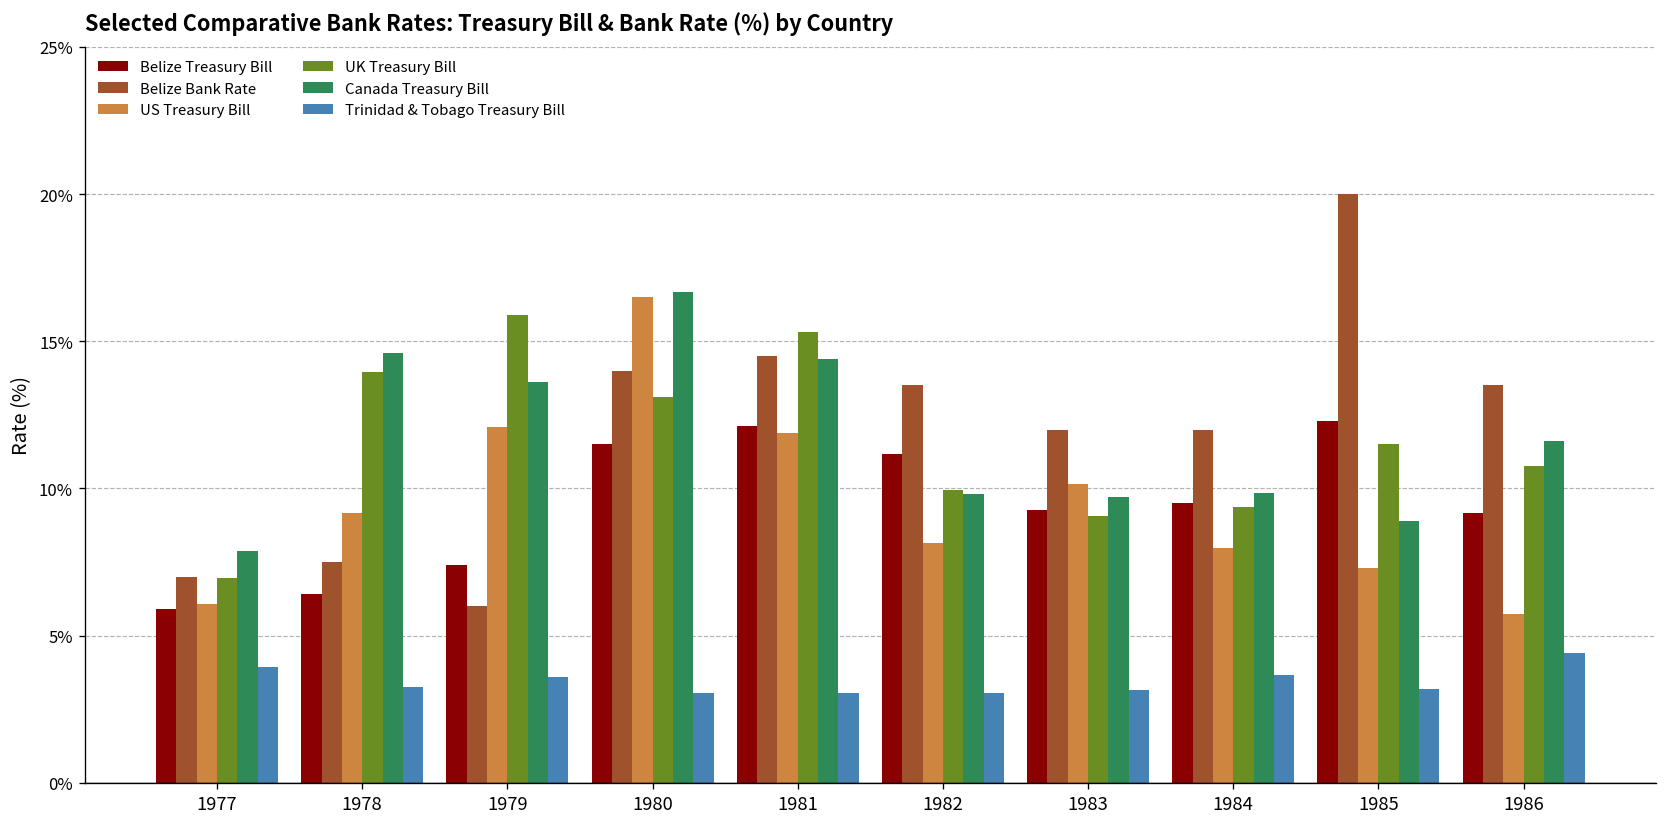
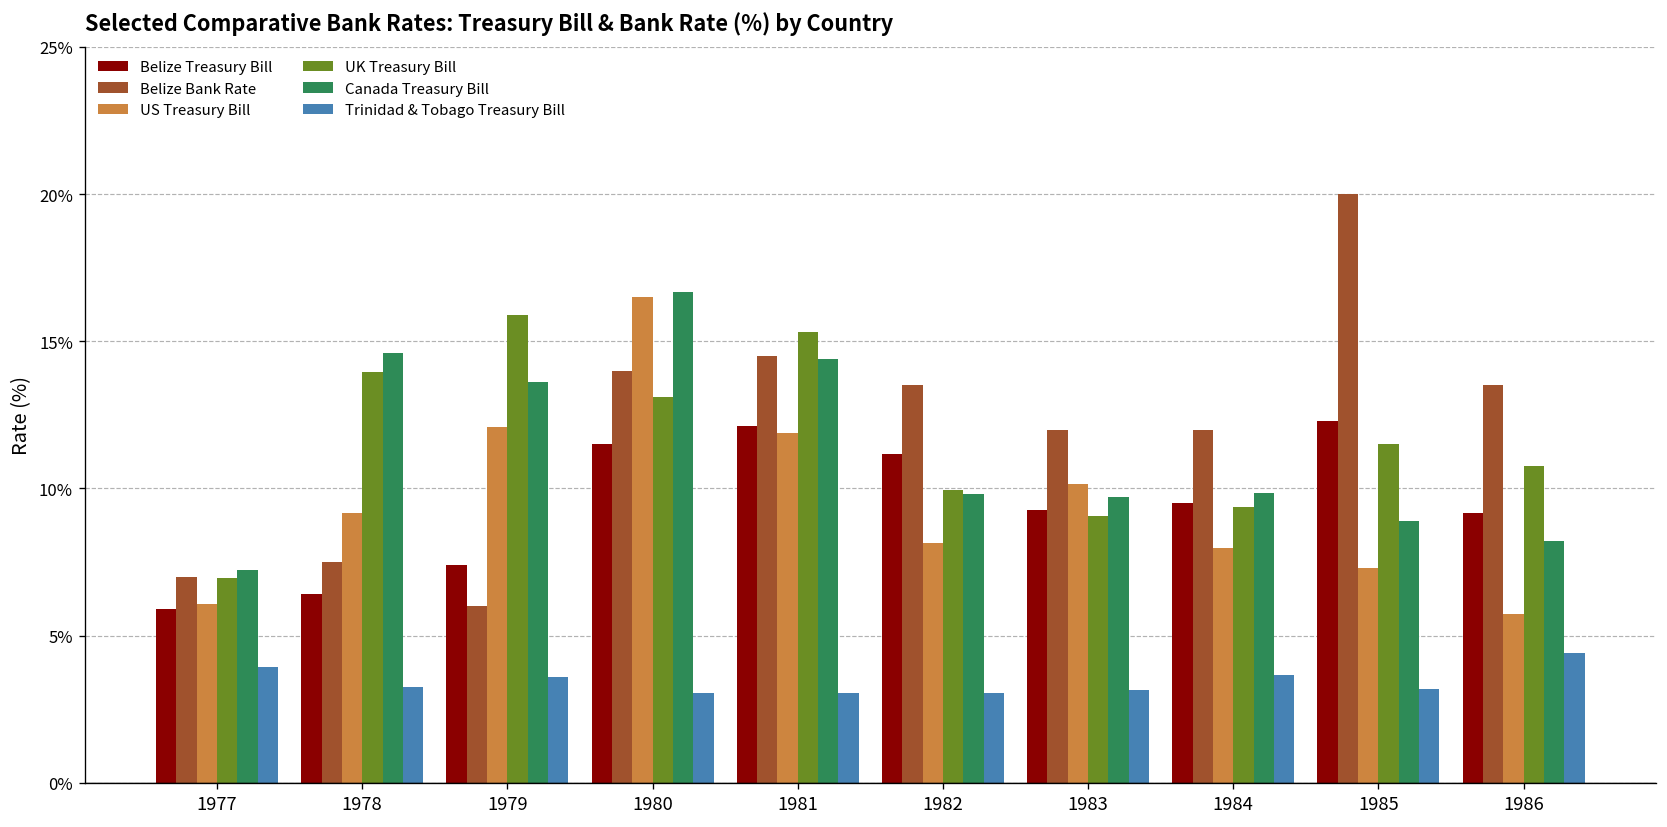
Canada Treasury Bill, 1977: 7.9% -> 7.2%
Canada Treasury Bill, 1986: 11.6% -> 8.2%
